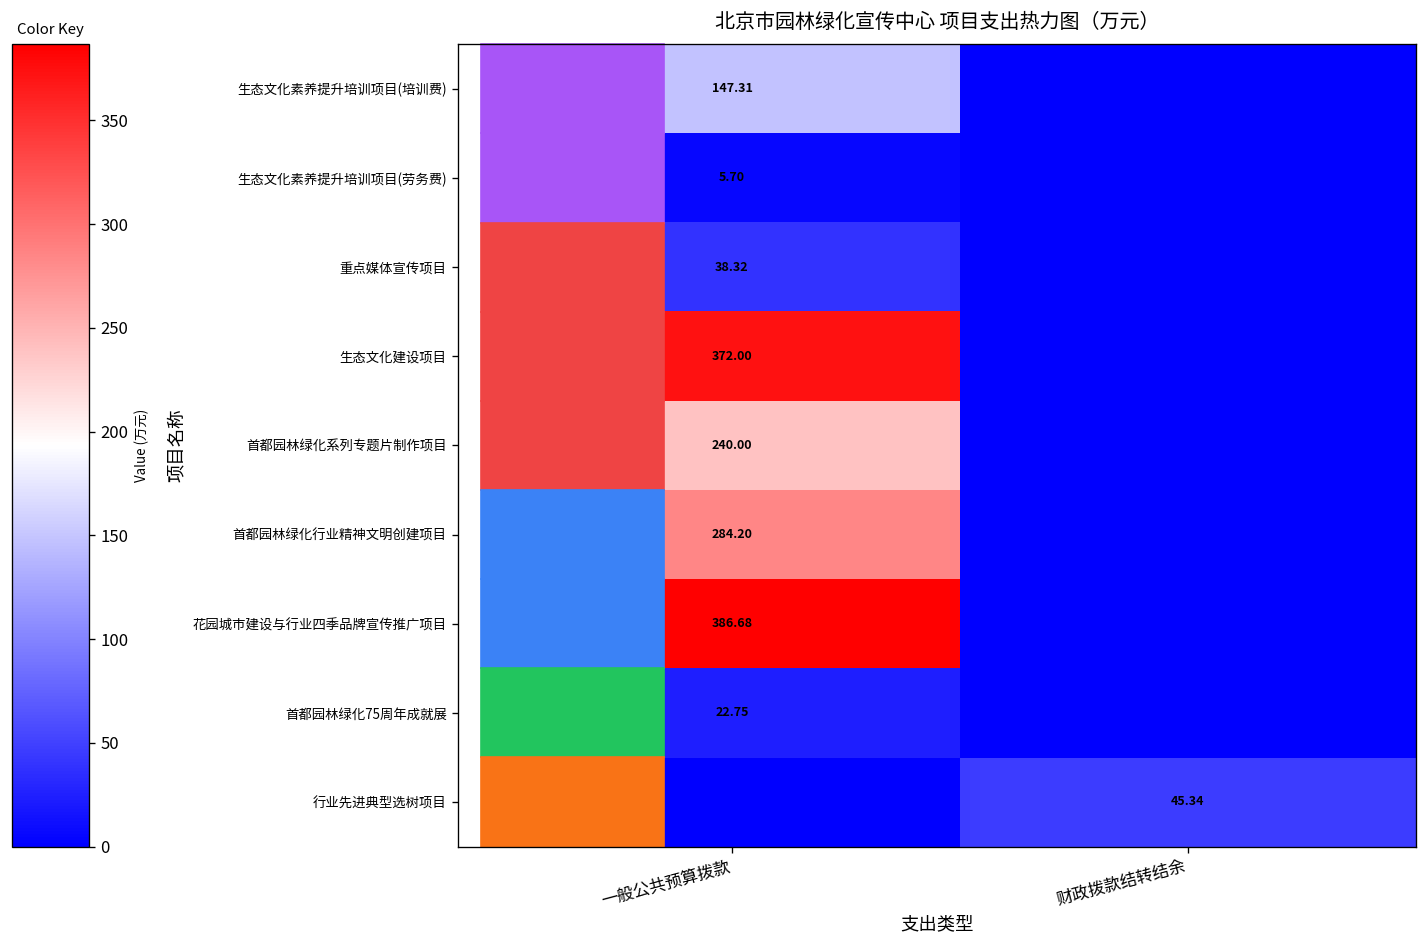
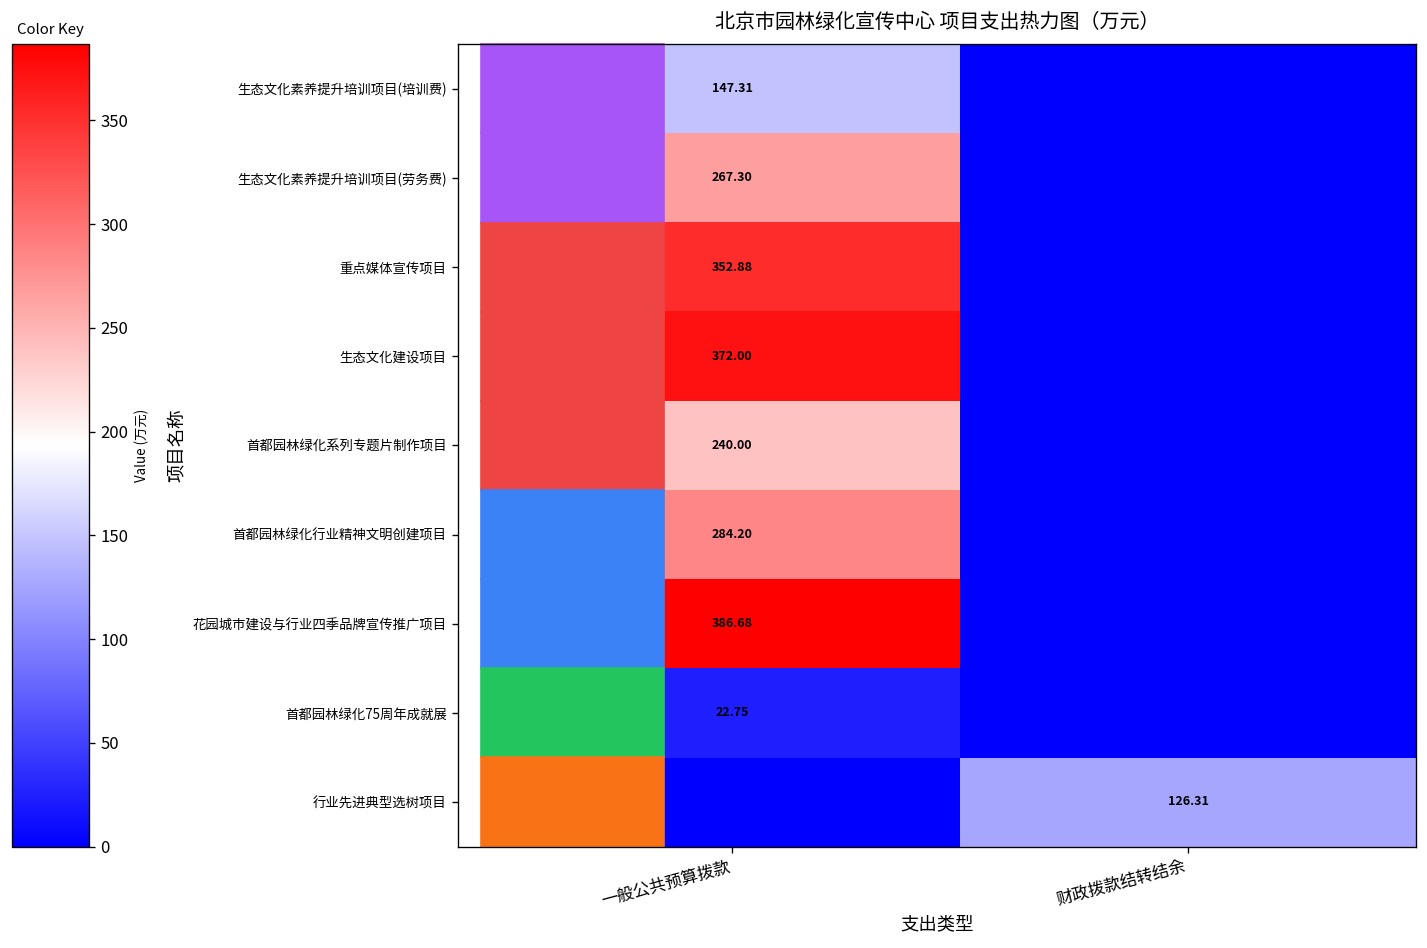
生态文化素养提升培训项目(劳务费), 一般公共预算拨款: 5.70 -> 267.30
重点媒体宣传项目, 一般公共预算拨款: 38.32 -> 352.88
行业先进典型选树项目, 财政拨款结转结余: 45.34 -> 126.31
